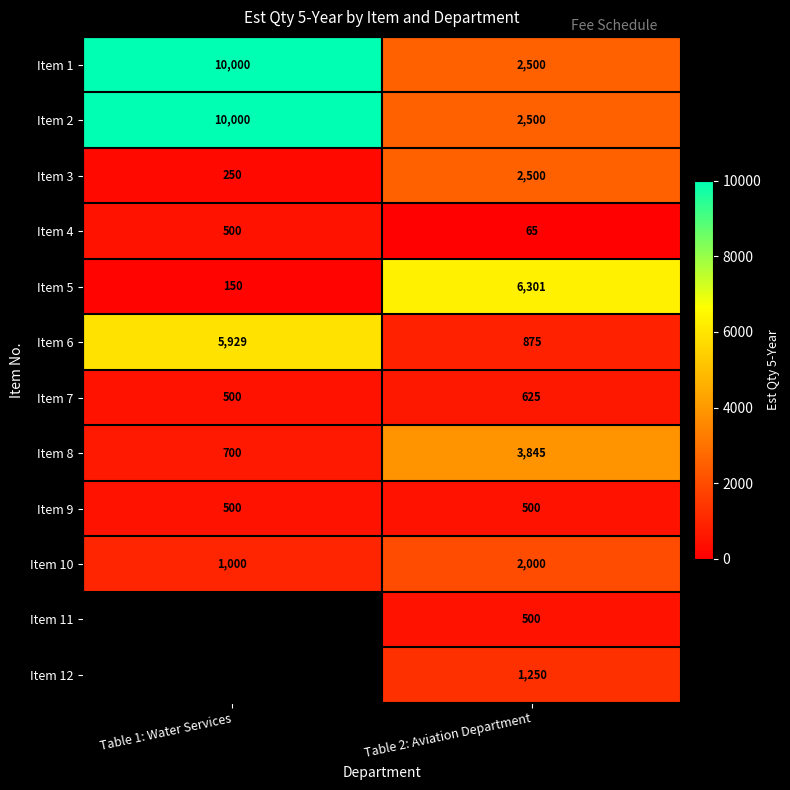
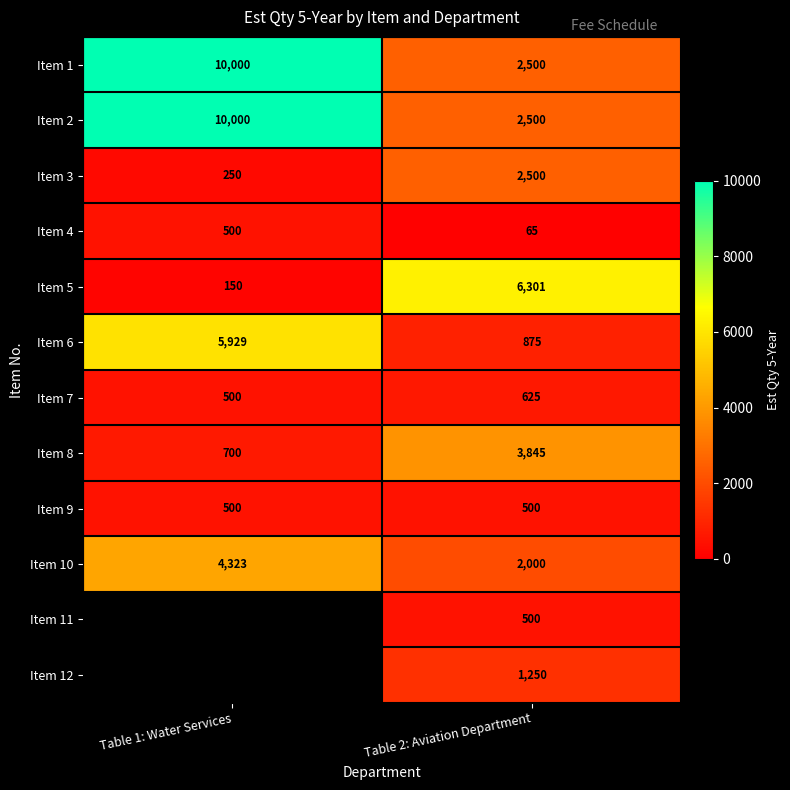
Item 10, Table 1: Water Services: 1,000 -> 4,323
